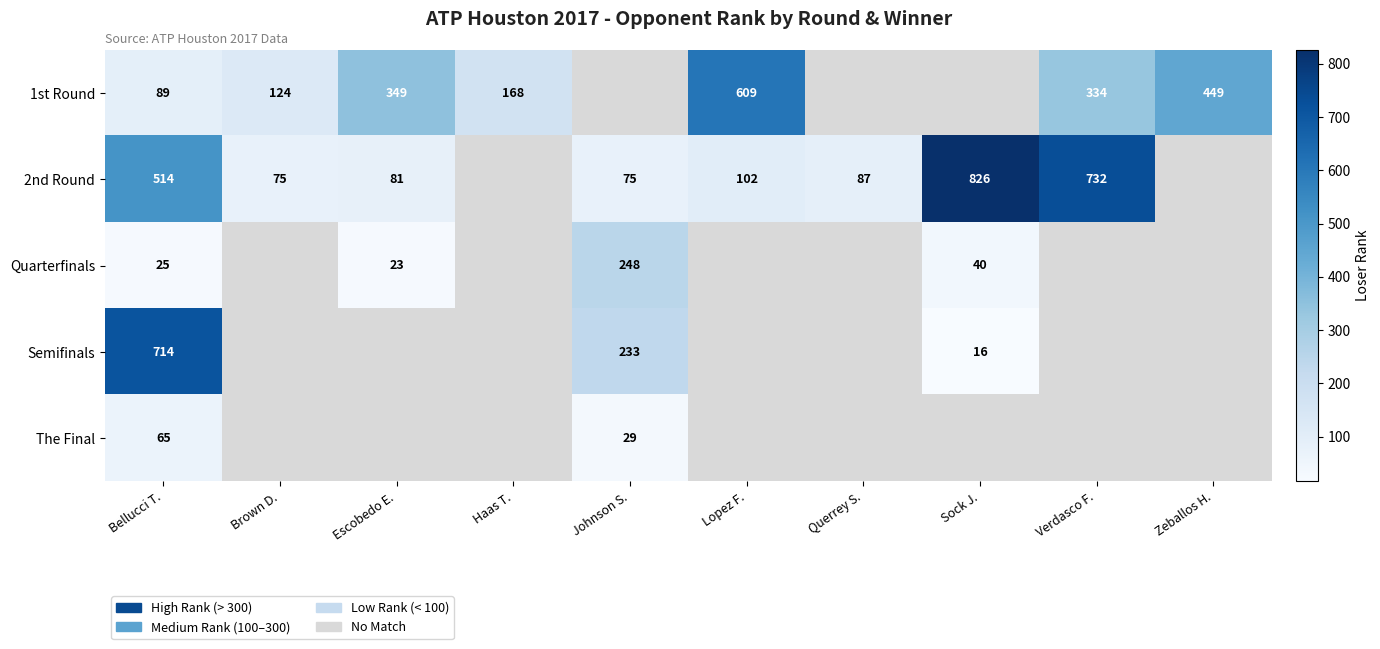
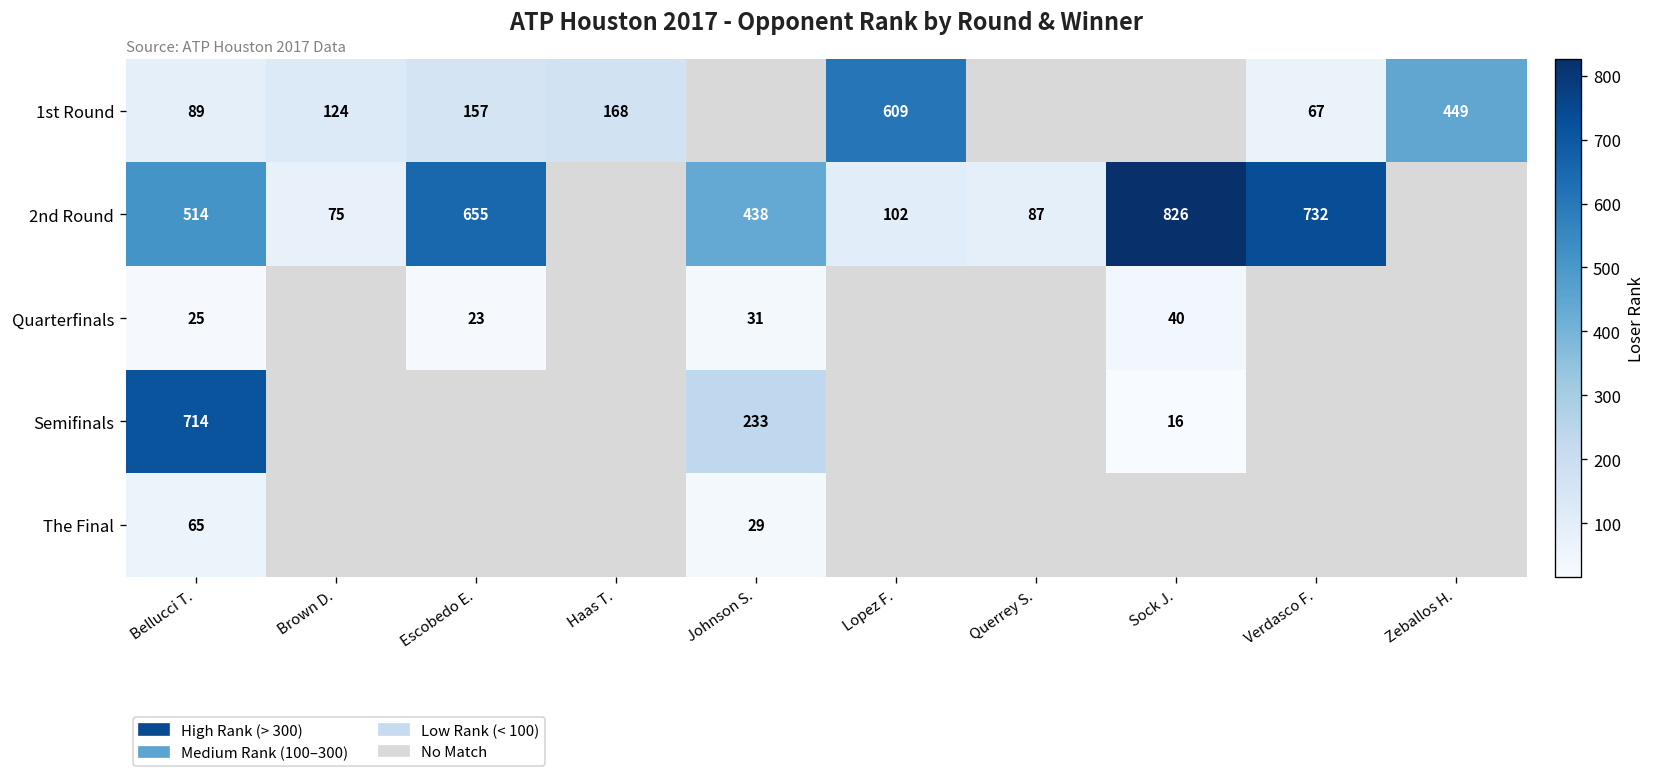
1st Round, Escobedo E.: 349 -> 157
1st Round, Verdasco F.: 334 -> 67
2nd Round, Escobedo E.: 81 -> 655
2nd Round, Johnson S.: 75 -> 438
Quarterfinals, Johnson S.: 248 -> 31
